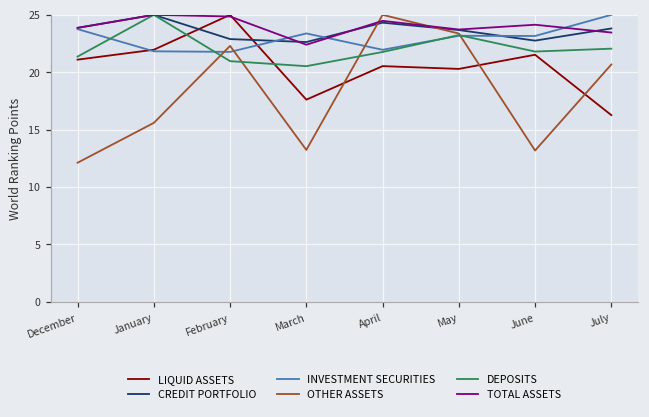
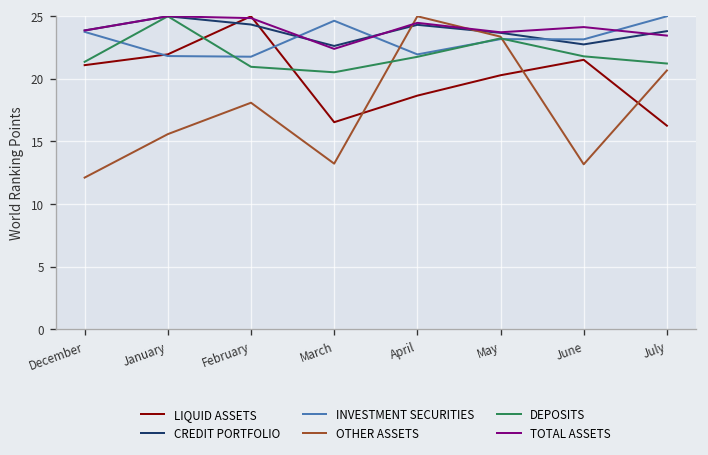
CREDIT PORTFOLIO, February: 22.9 -> 24.3
OTHER ASSETS, February: 22.3 -> 18.1
LIQUID ASSETS, March: 17.6 -> 16.5
INVESTMENT SECURITIES, March: 23.4 -> 24.6
LIQUID ASSETS, April: 20.5 -> 18.7
DEPOSITS, July: 22.1 -> 21.2
